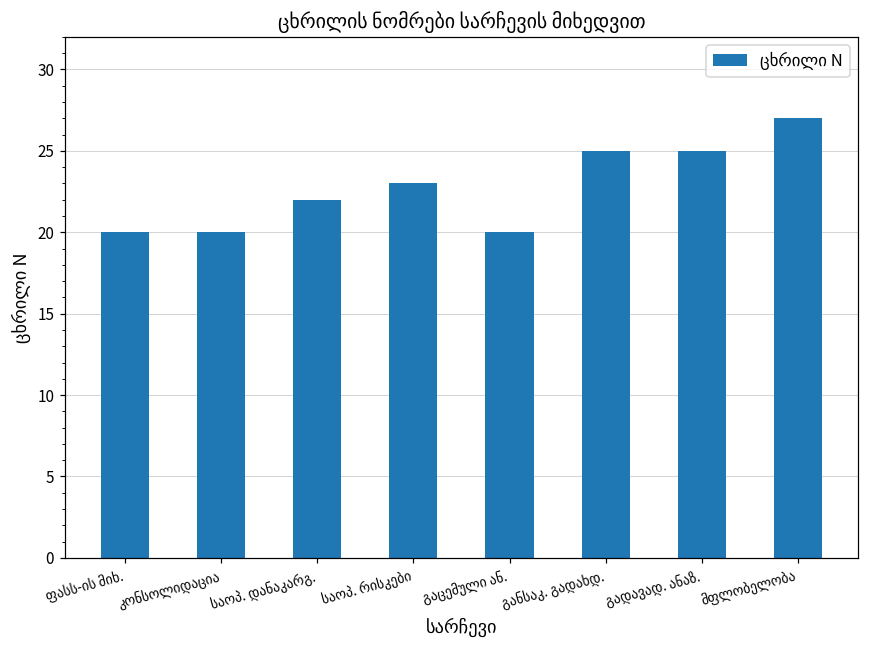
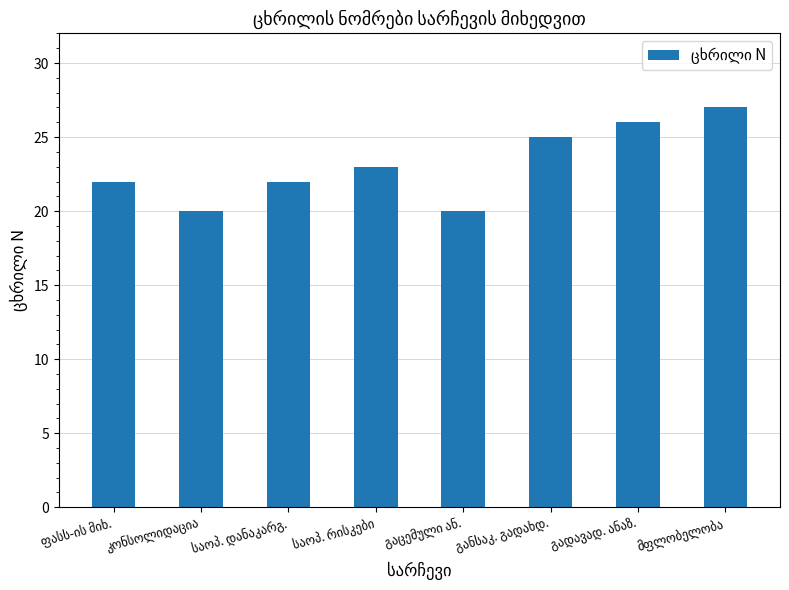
ფასს-ის მიხ.: 20 -> 22
გადავად. ანაზ.: 25 -> 26
